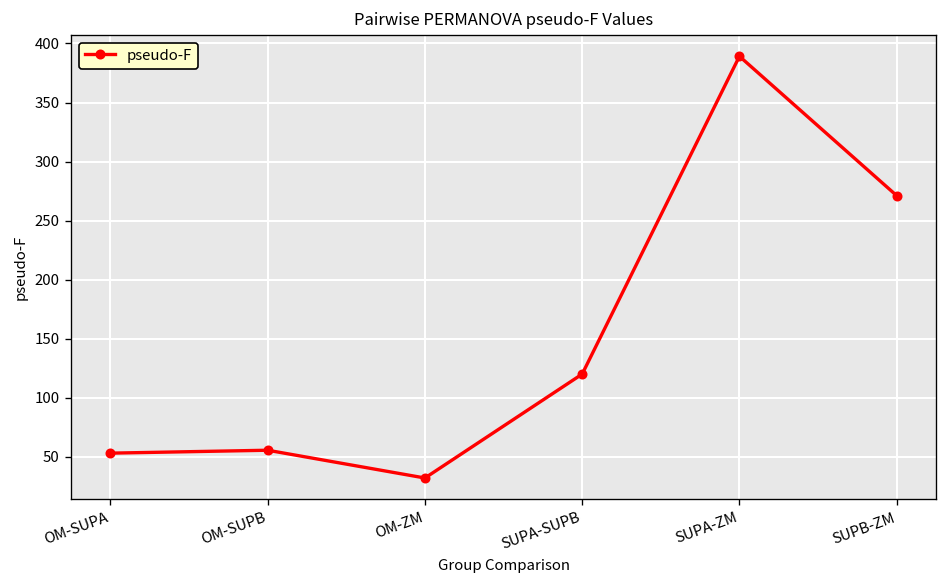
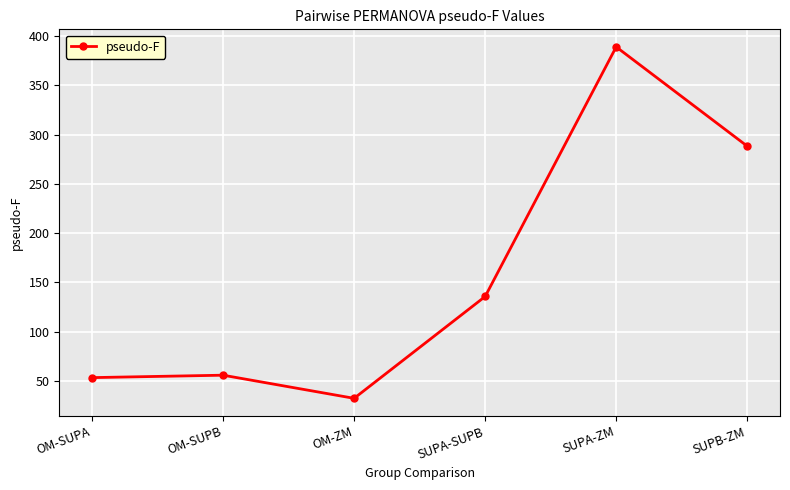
SUPA-SUPB: 120 -> 140
SUPB-ZM: 270 -> 290
